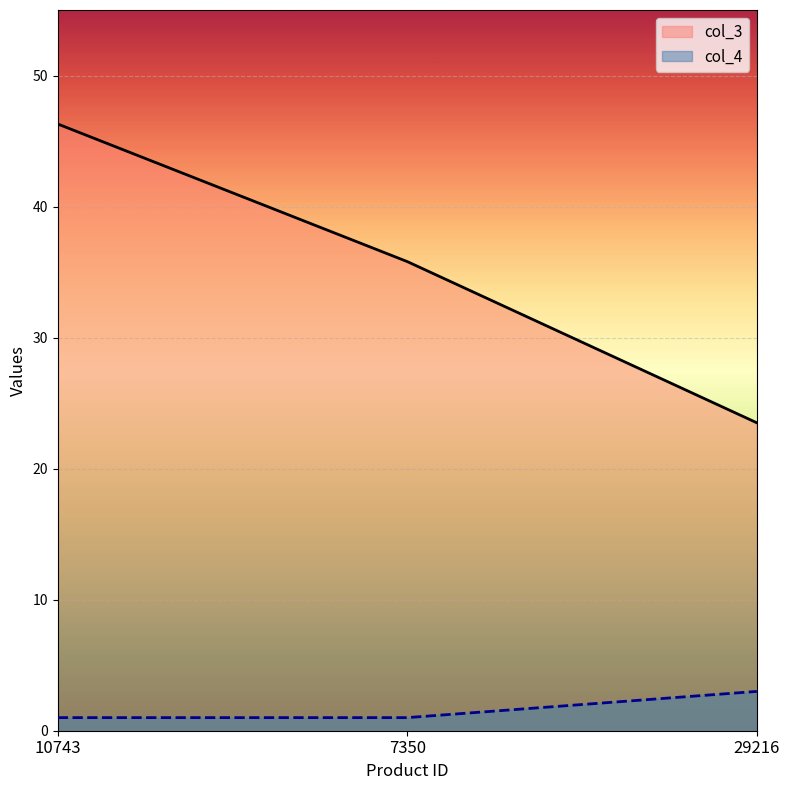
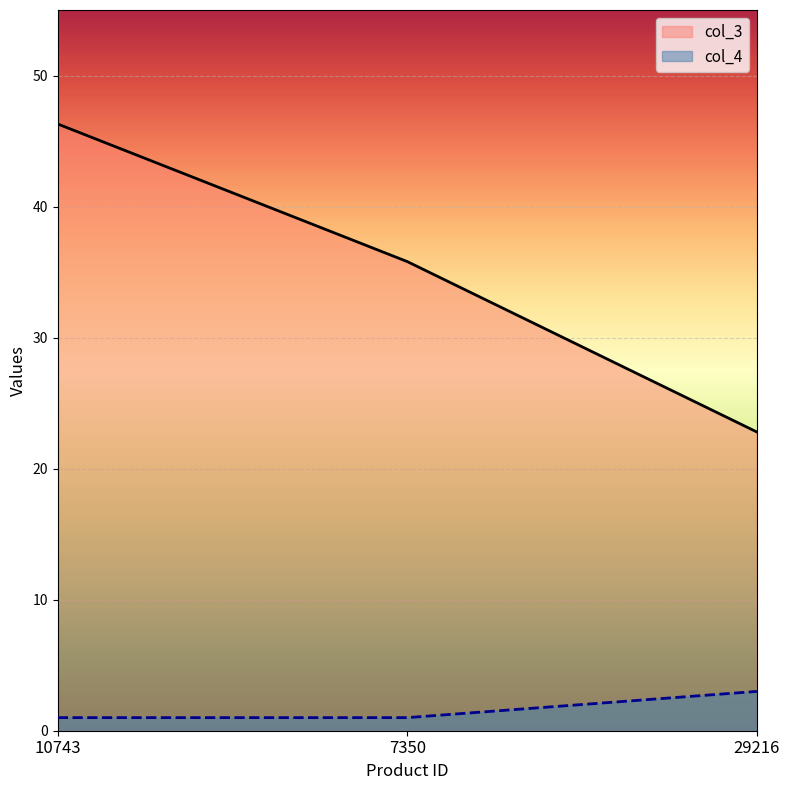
col_3, 29216: 23.5 -> 22.8
